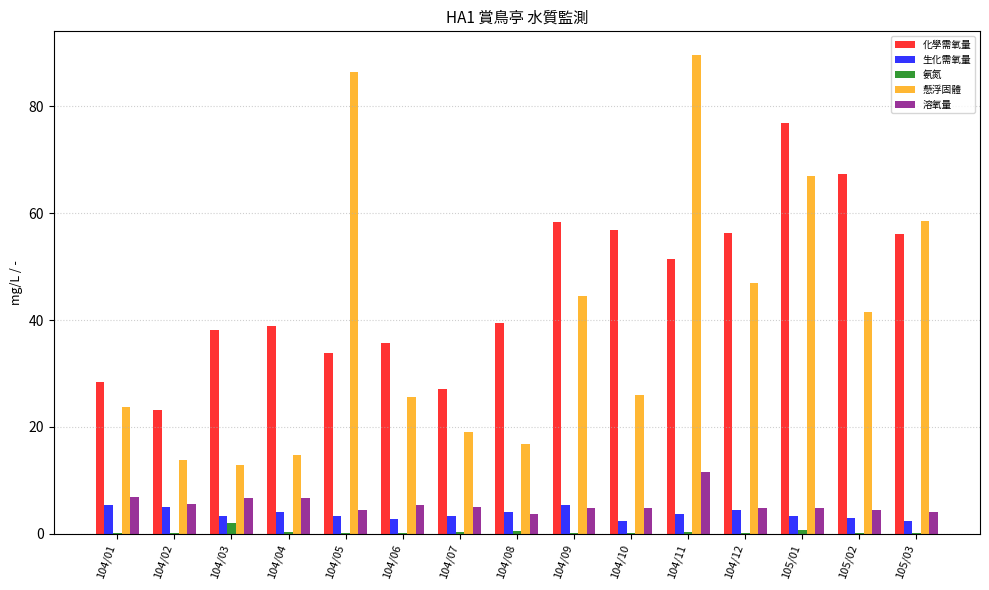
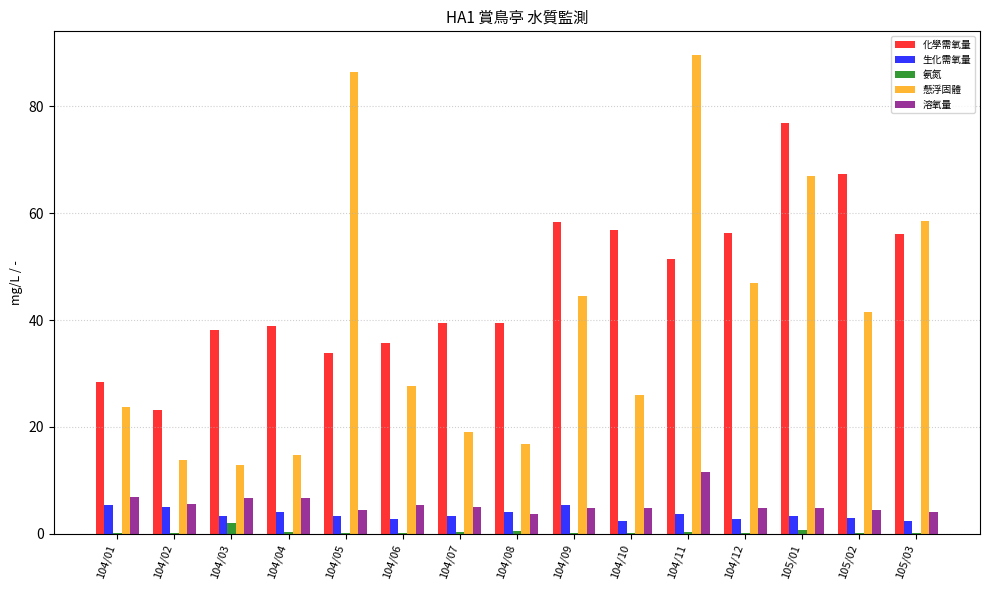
懸浮固體, 104/06: 26 -> 28
化學需氧量, 104/07: 27 -> 39
生化需氧量, 104/12: 5 -> 3
